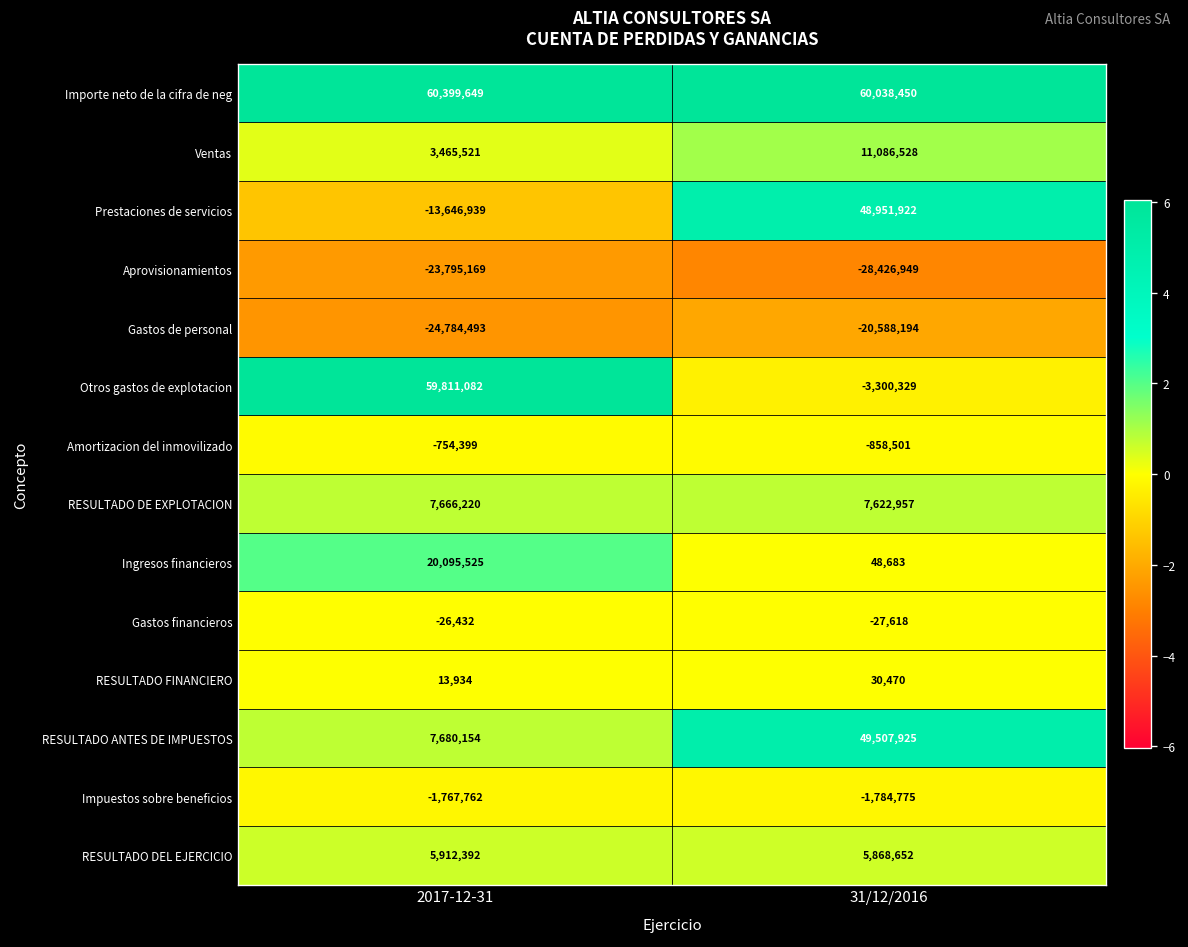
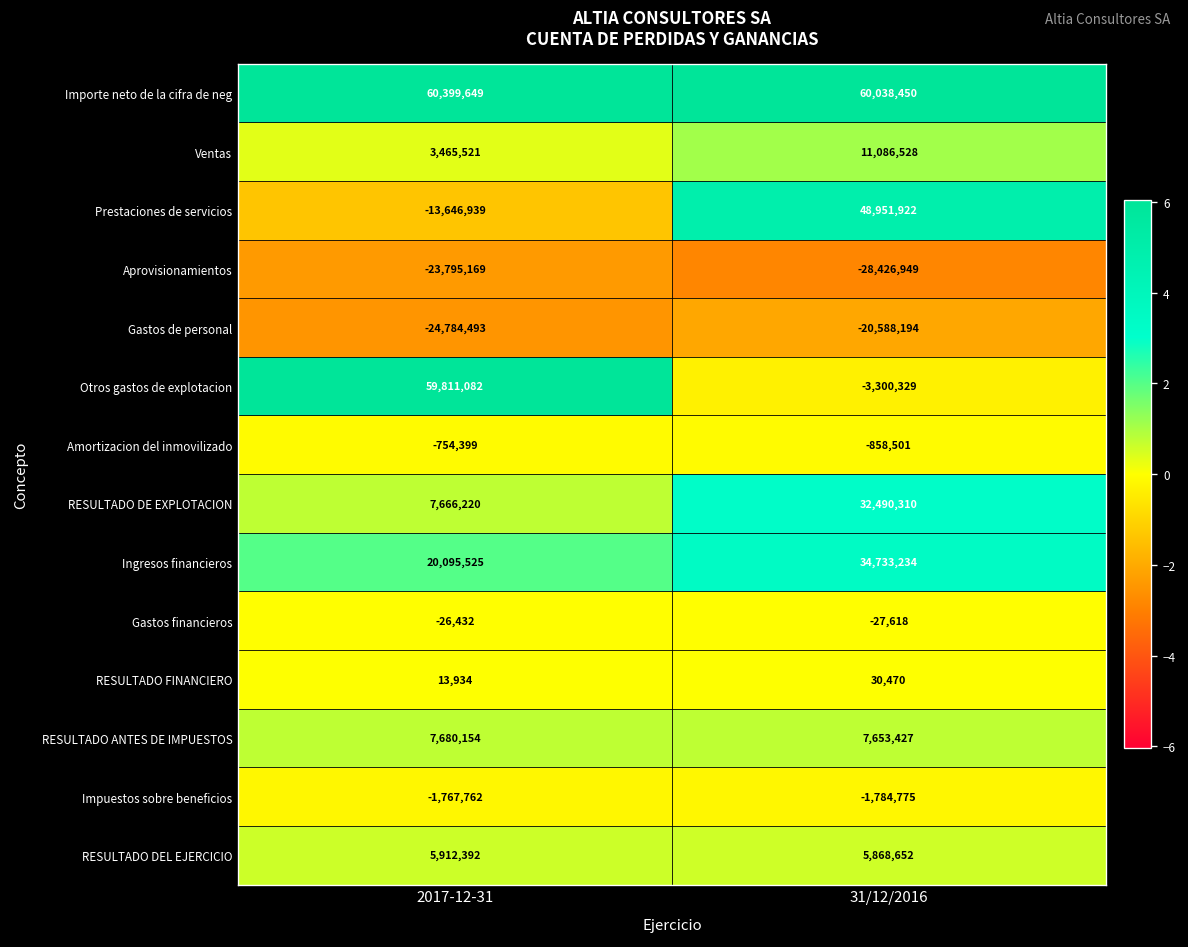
RESULTADO DE EXPLOTACION, 31/12/2016: 7,622,957 -> 32,490,310
Ingresos financieros, 31/12/2016: 48,683 -> 34,733,234
RESULTADO ANTES DE IMPUESTOS, 31/12/2016: 49,507,925 -> 7,653,427
